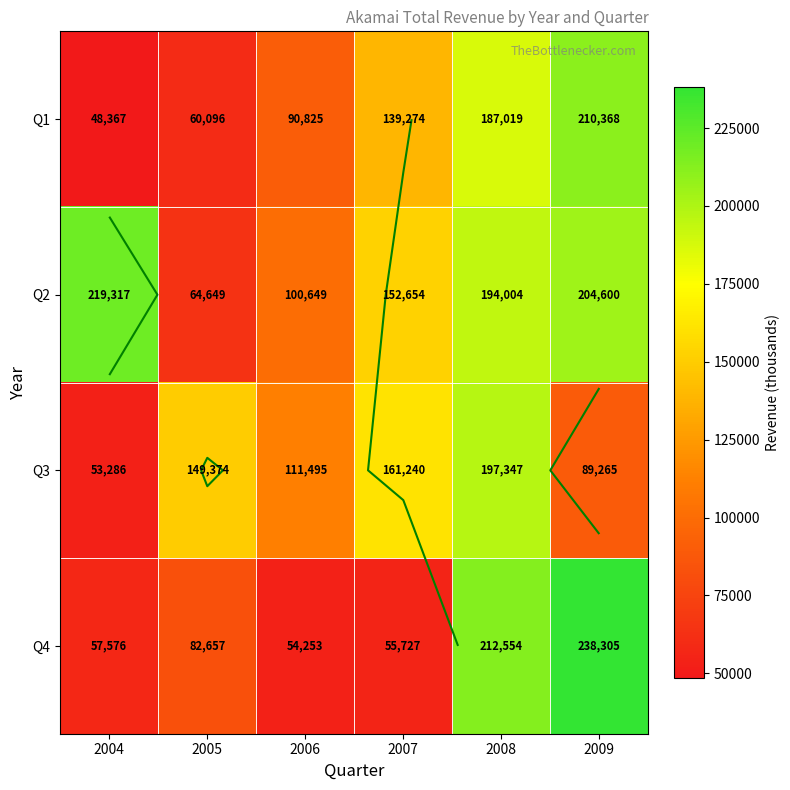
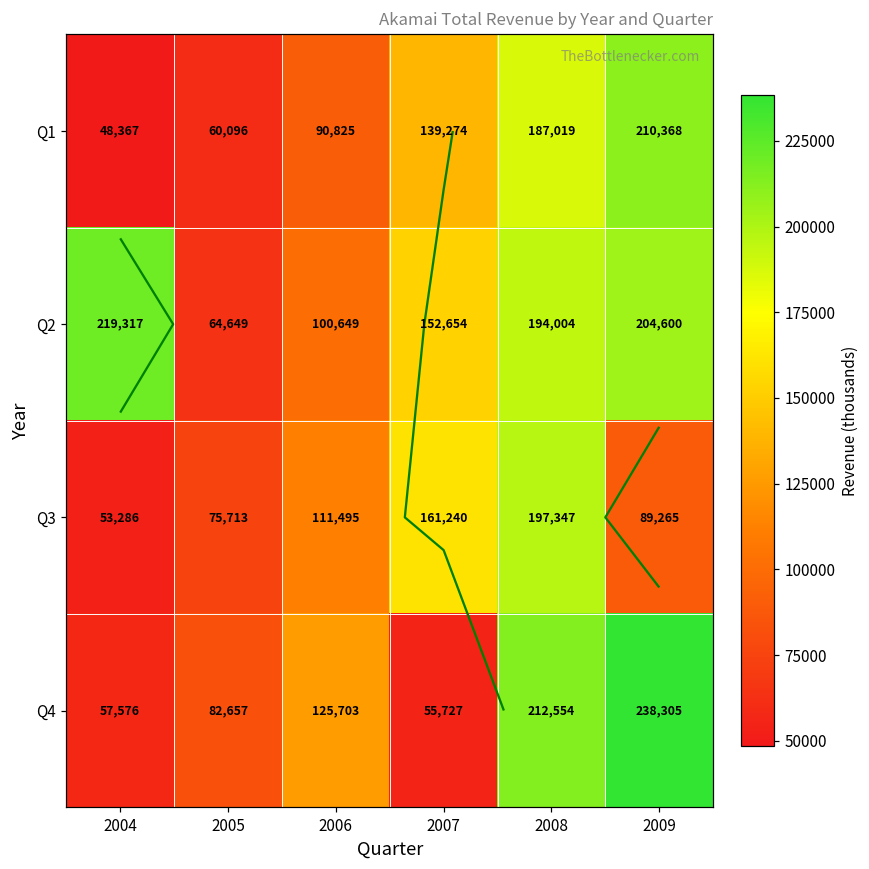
Q3, 2005: 149,374 -> 75,713
Q4, 2006: 54,253 -> 125,703
